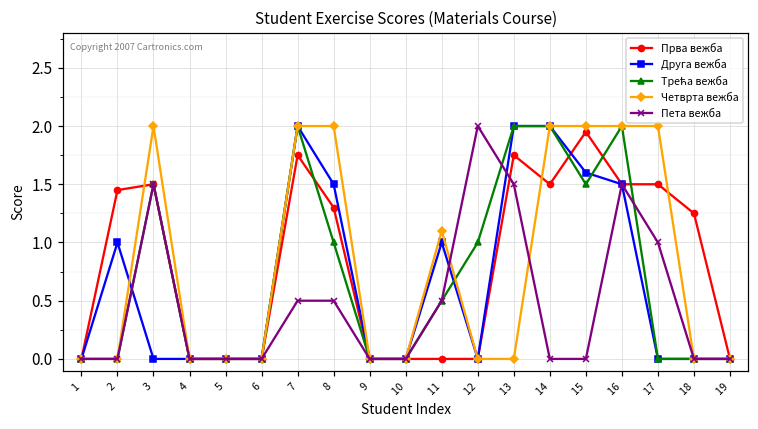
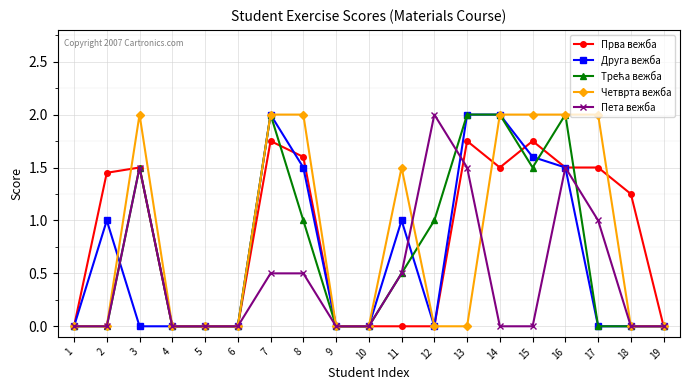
Прва вежба, 8: 1.3 -> 1.6
Четврта вежба, 11: 1.1 -> 1.5
Прва вежба, 15: 1.95 -> 1.75
